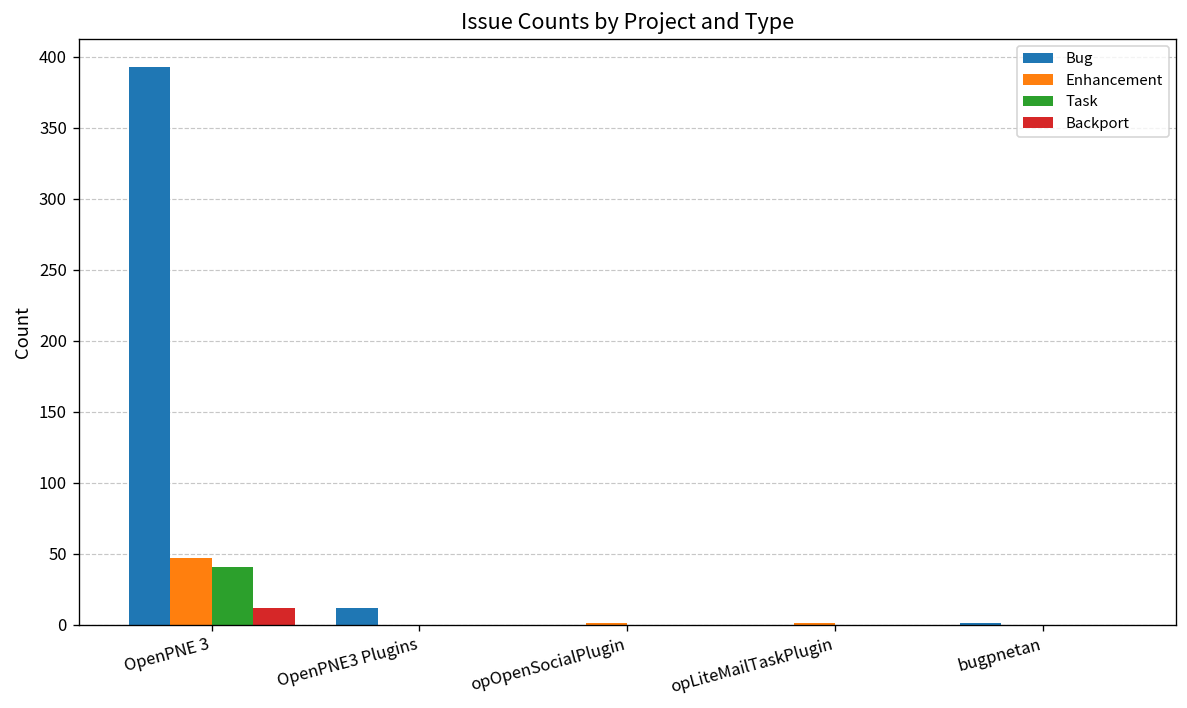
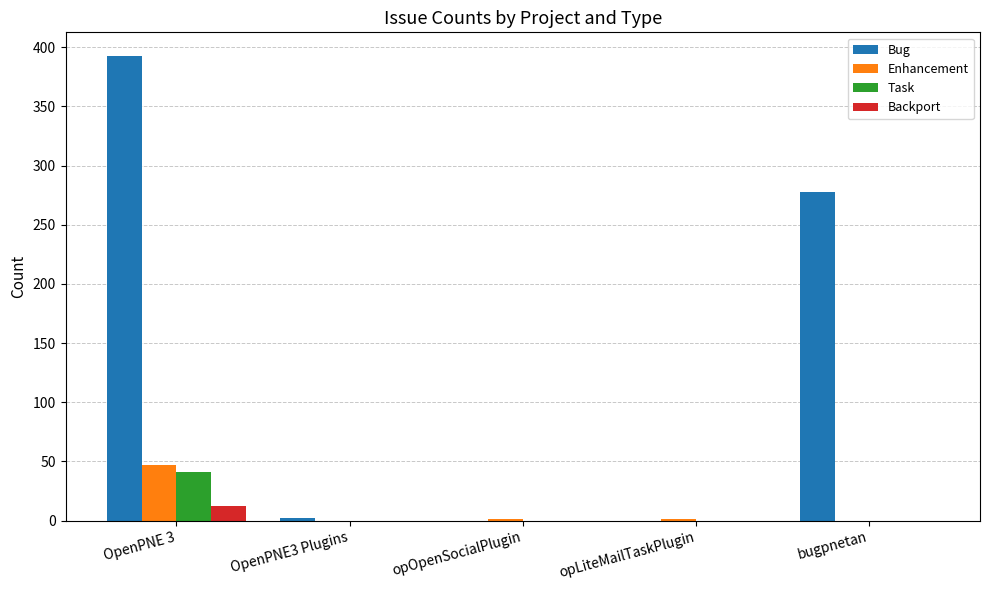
Bug, OpenPNE3 Plugins: 12 -> 2
Bug, bugpnetan: 1 -> 278
